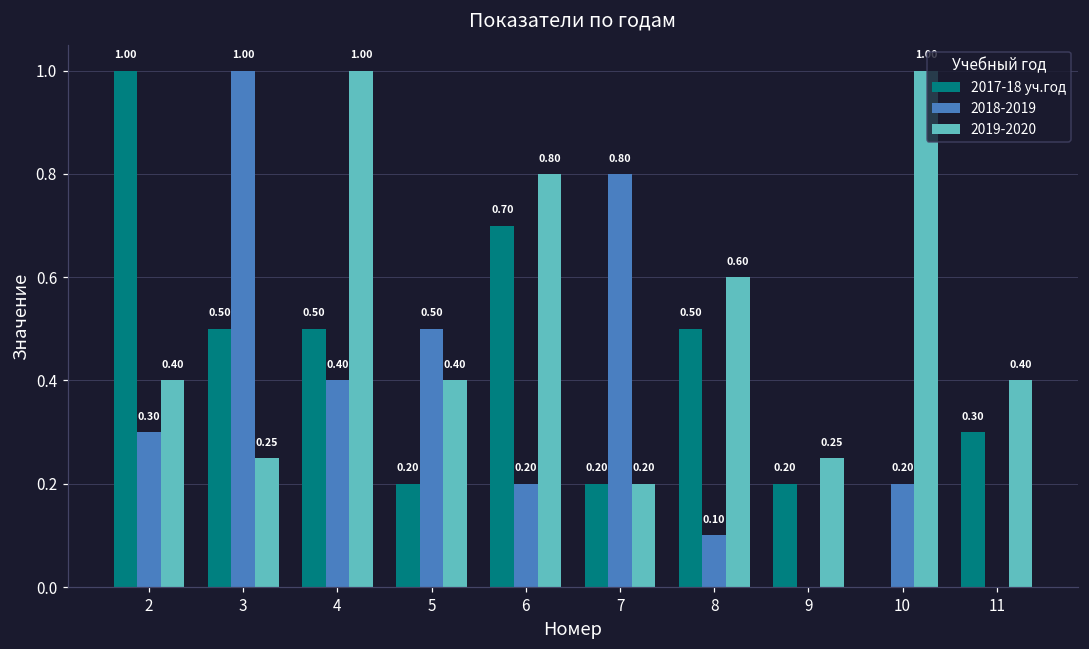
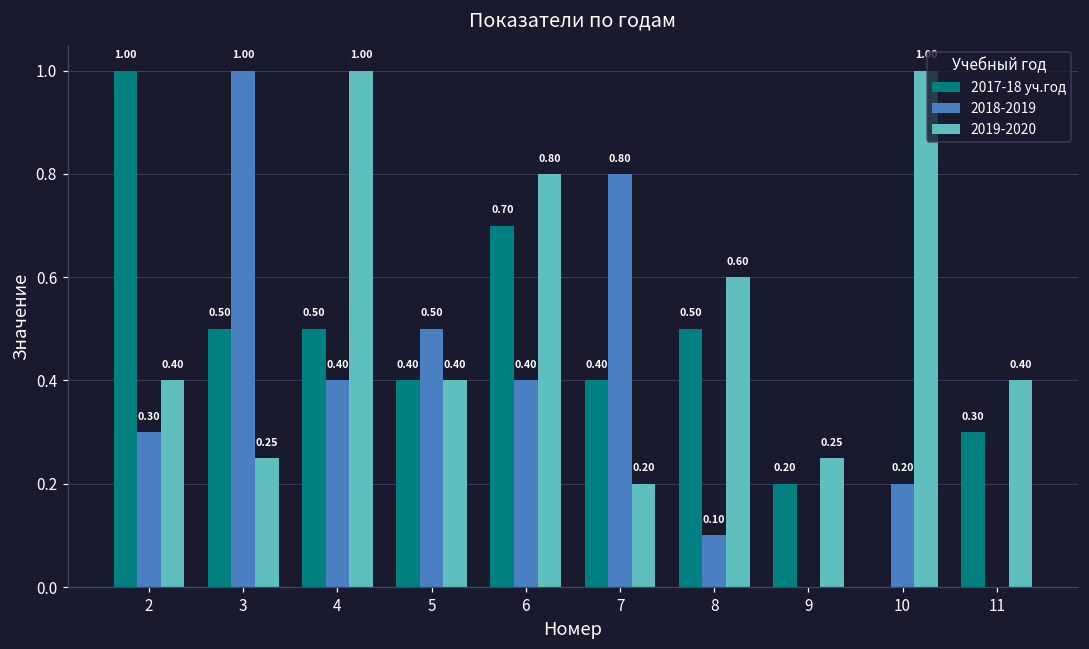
2017-18 уч.год, 5: 0.20 -> 0.40
2018-2019, 6: 0.20 -> 0.40
2017-18 уч.год, 7: 0.20 -> 0.40
